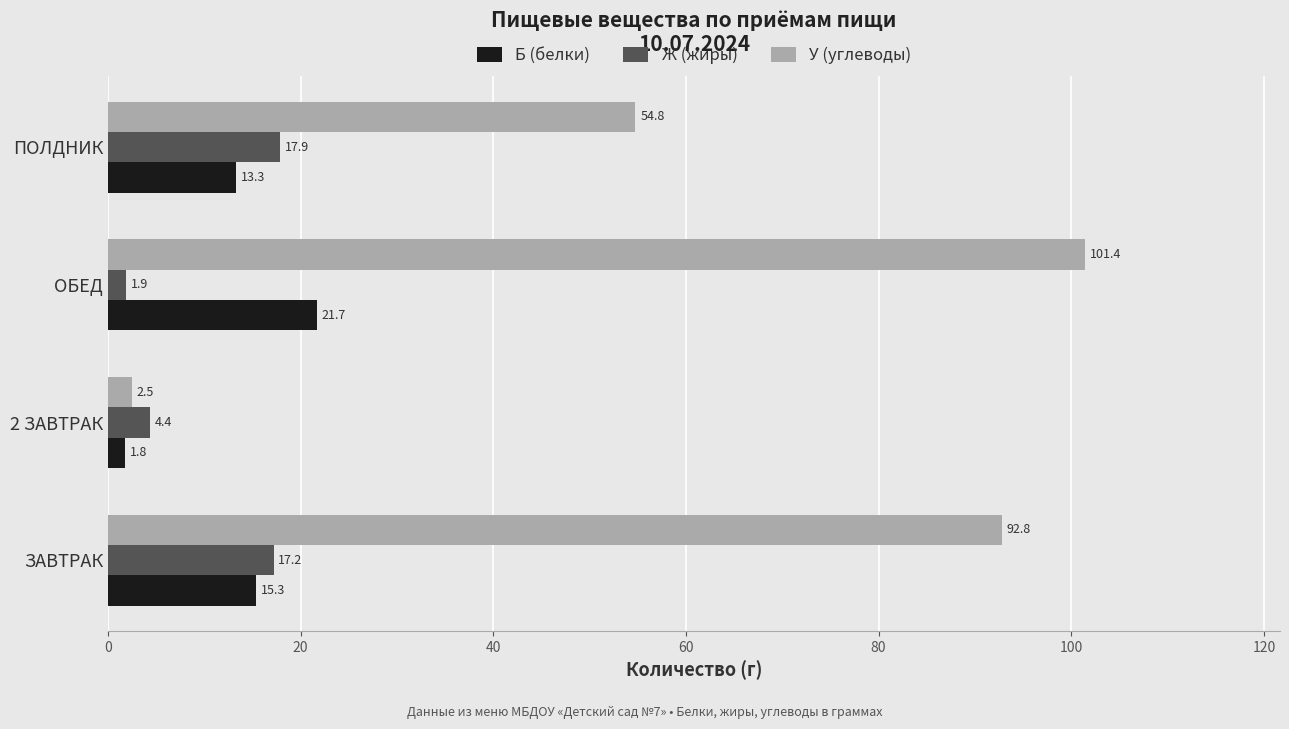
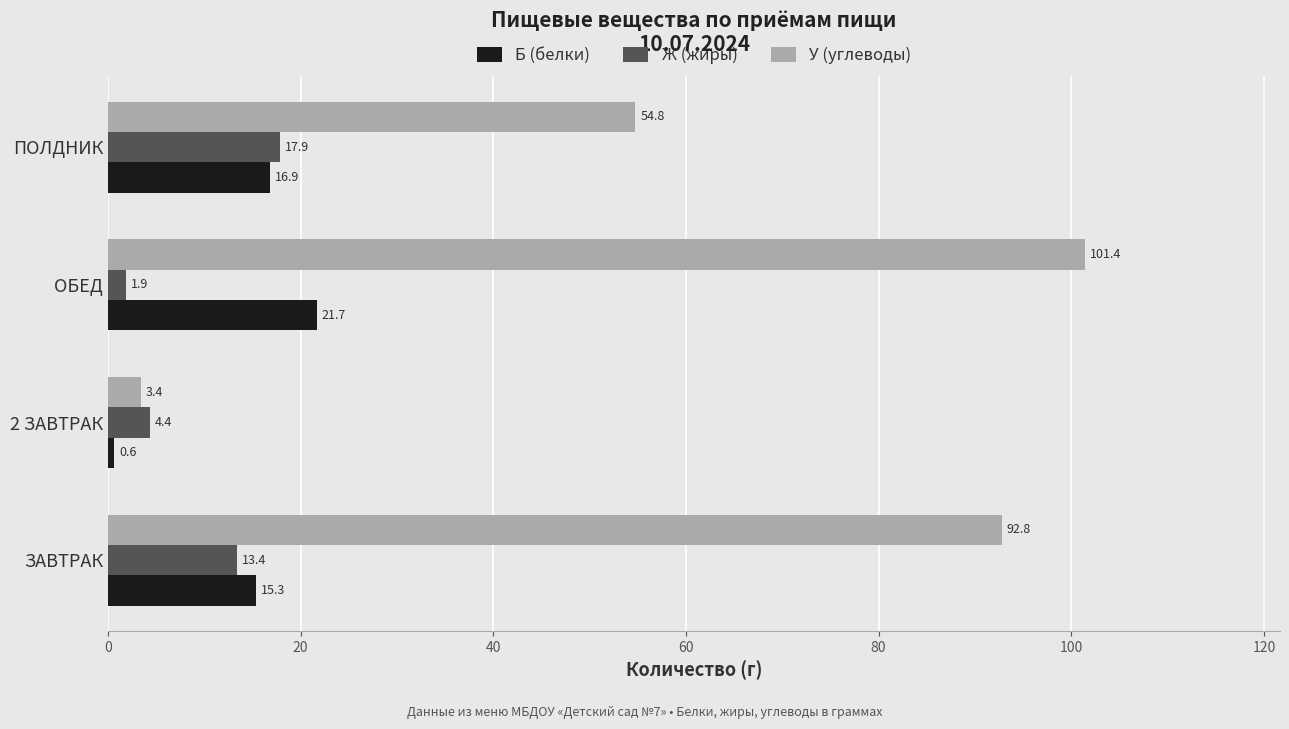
Б (белки), ПОЛДНИК: 13.3 -> 16.9
У (углеводы), 2 ЗАВТРАК: 2.5 -> 3.4
Б (белки), 2 ЗАВТРАК: 1.8 -> 0.6
Ж (жиры), ЗАВТРАК: 17.2 -> 13.4
